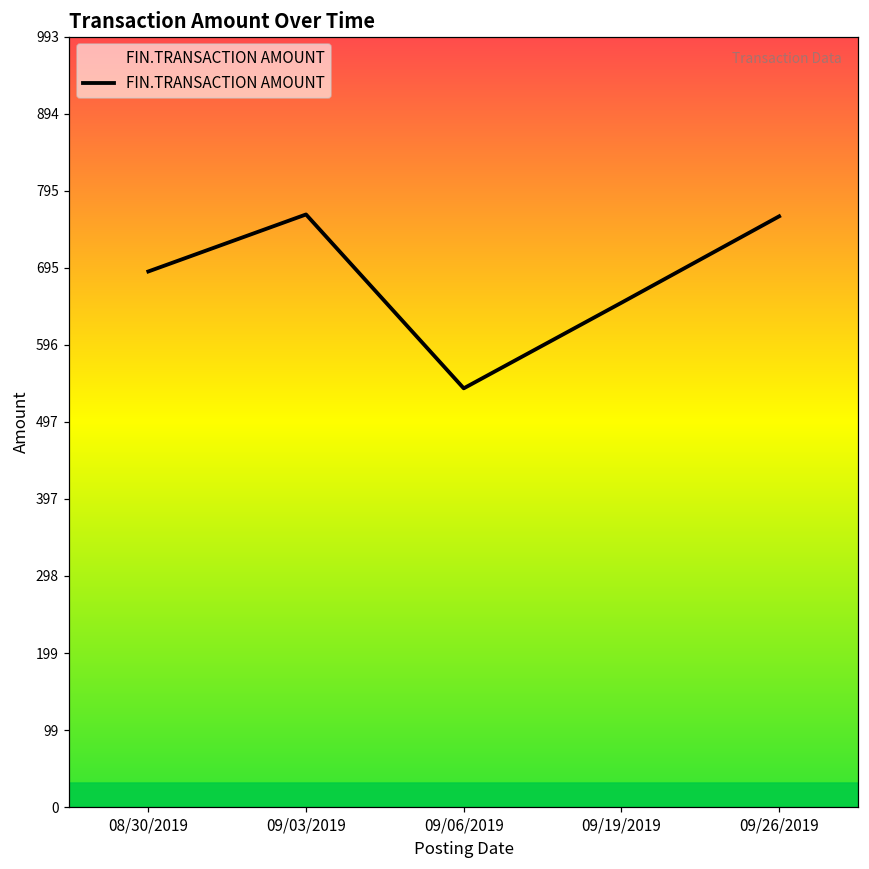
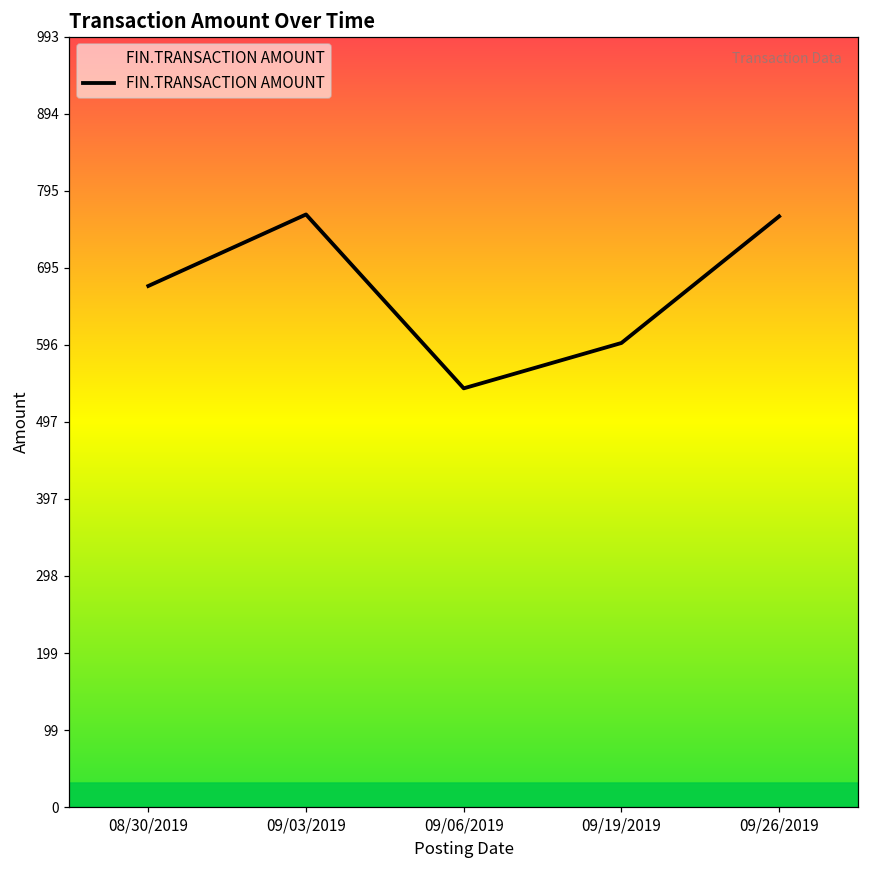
08/30/2019: 690 -> 670
09/19/2019: 650 -> 600
